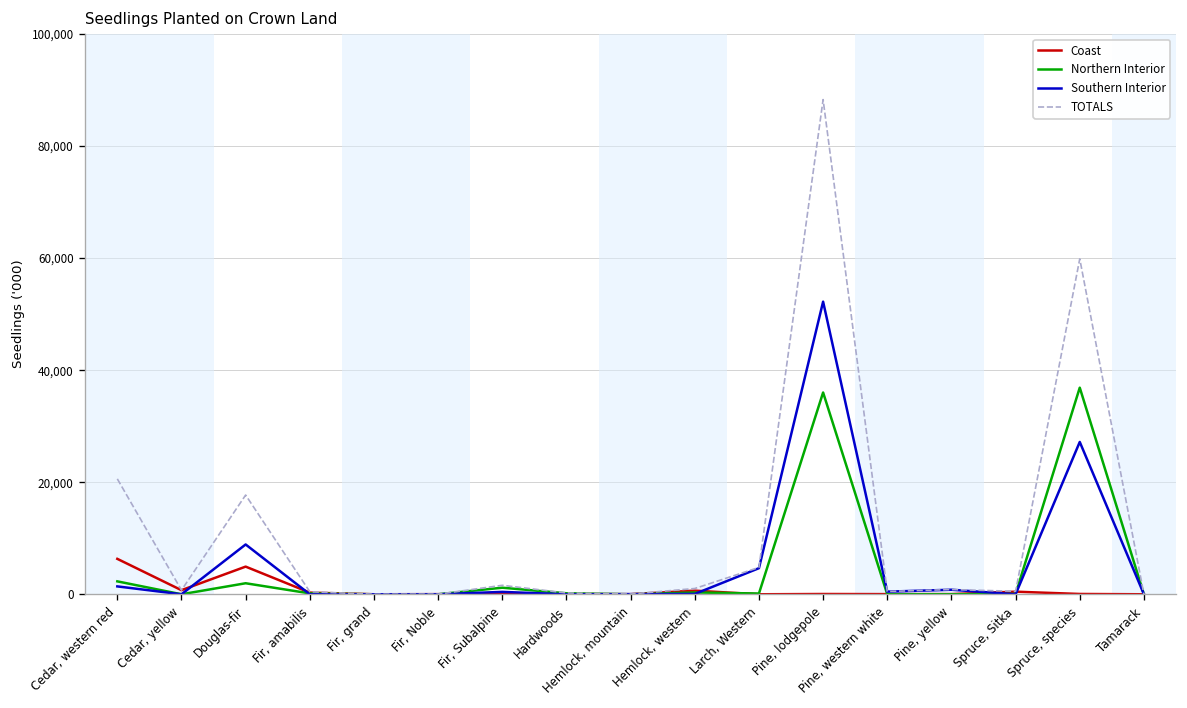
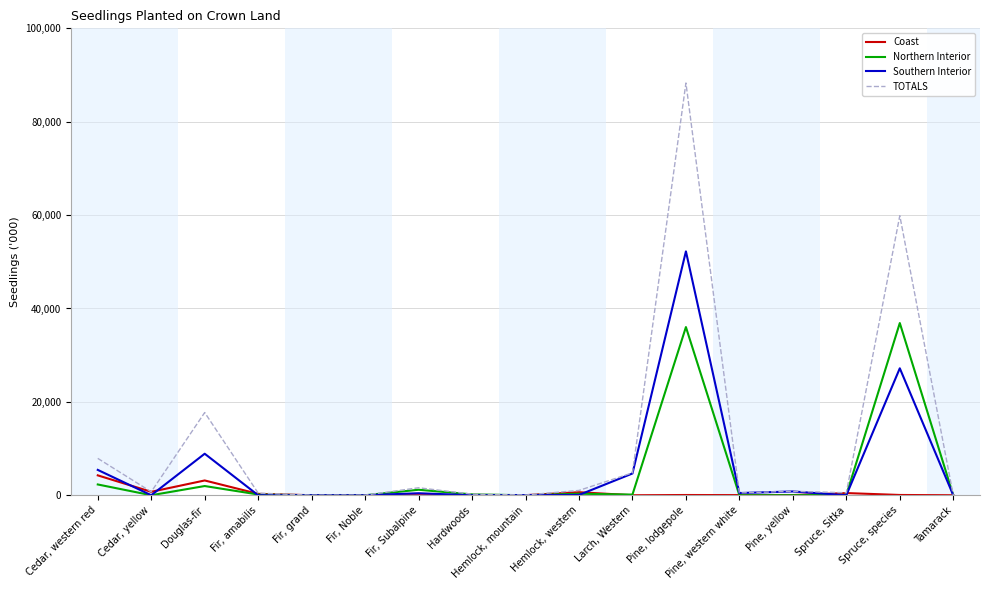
Coast, Cedar, western red: 6,000 -> 4,000
Southern Interior, Cedar, western red: 1,000 -> 5,000
TOTALS, Cedar, western red: 21,000 -> 8,000
Coast, Douglas-fir: 5,000 -> 3,000
